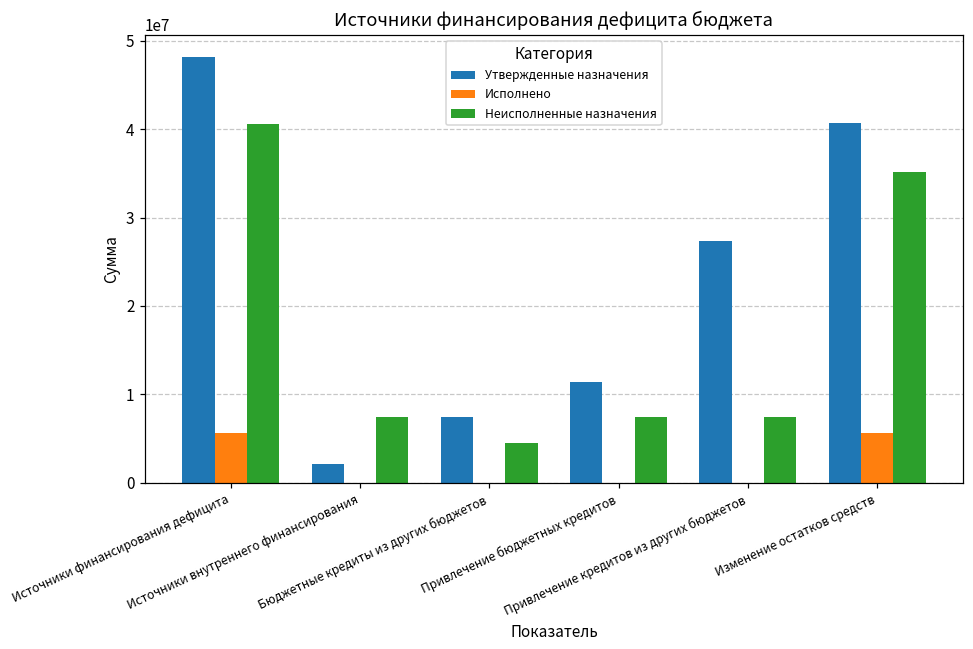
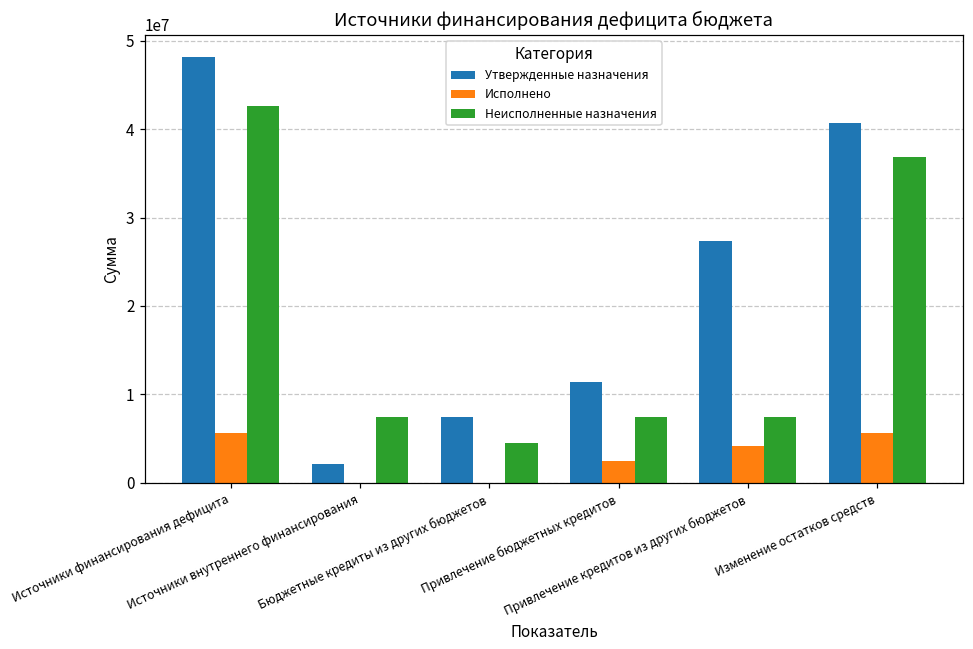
Неисполненные назначения, Источники финансирования дефицита: 41000000 -> 43000000
Исполнено, Привлечение бюджетных кредитов: 0 -> 2000000
Исполнено, Привлечение кредитов из других бюджетов: 0 -> 4000000
Неисполненные назначения, Изменение остатков средств: 35000000 -> 37000000
